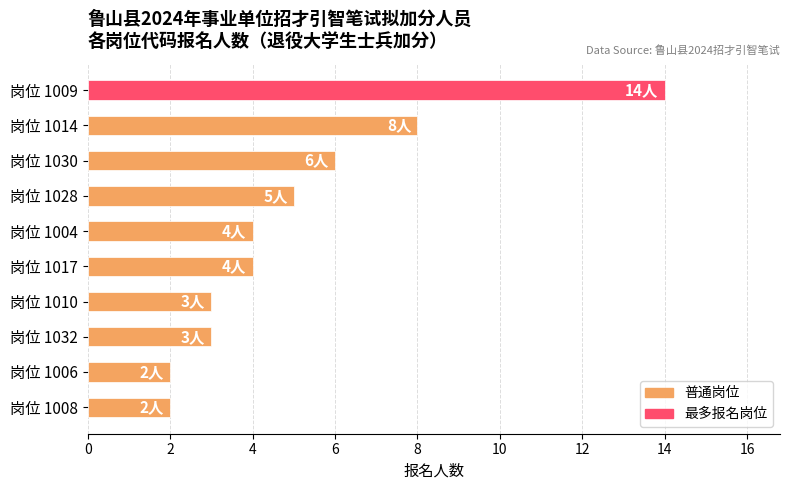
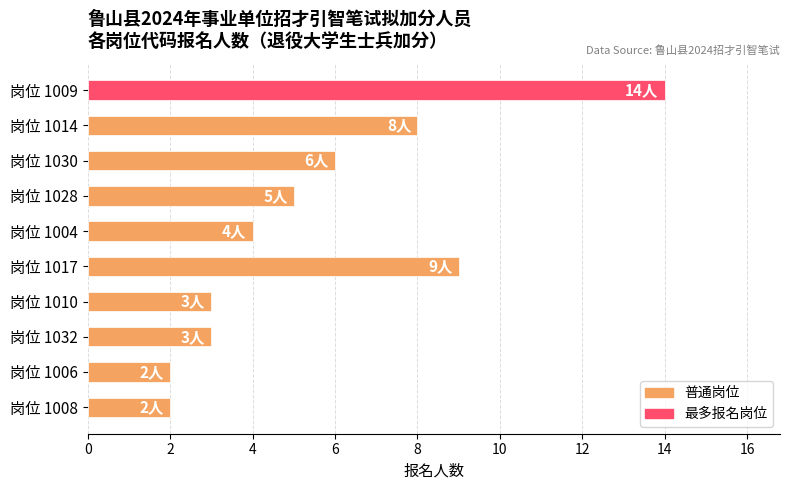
岗位 1017: 4人 -> 9人
